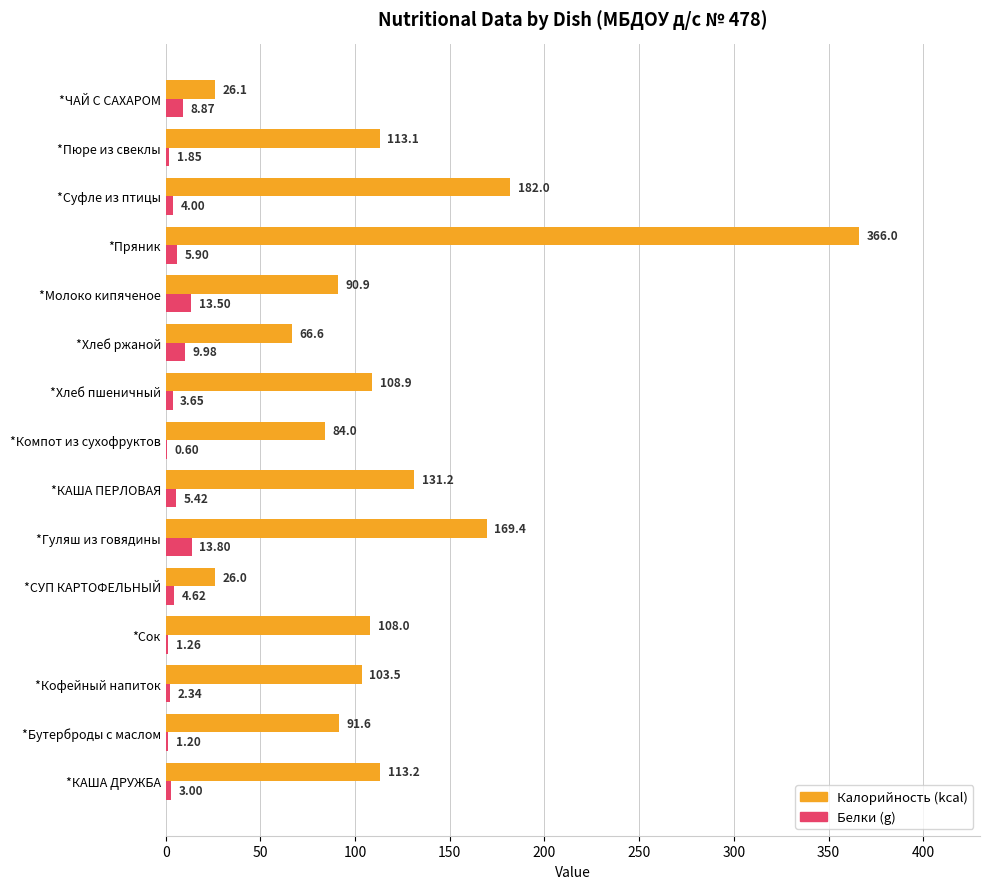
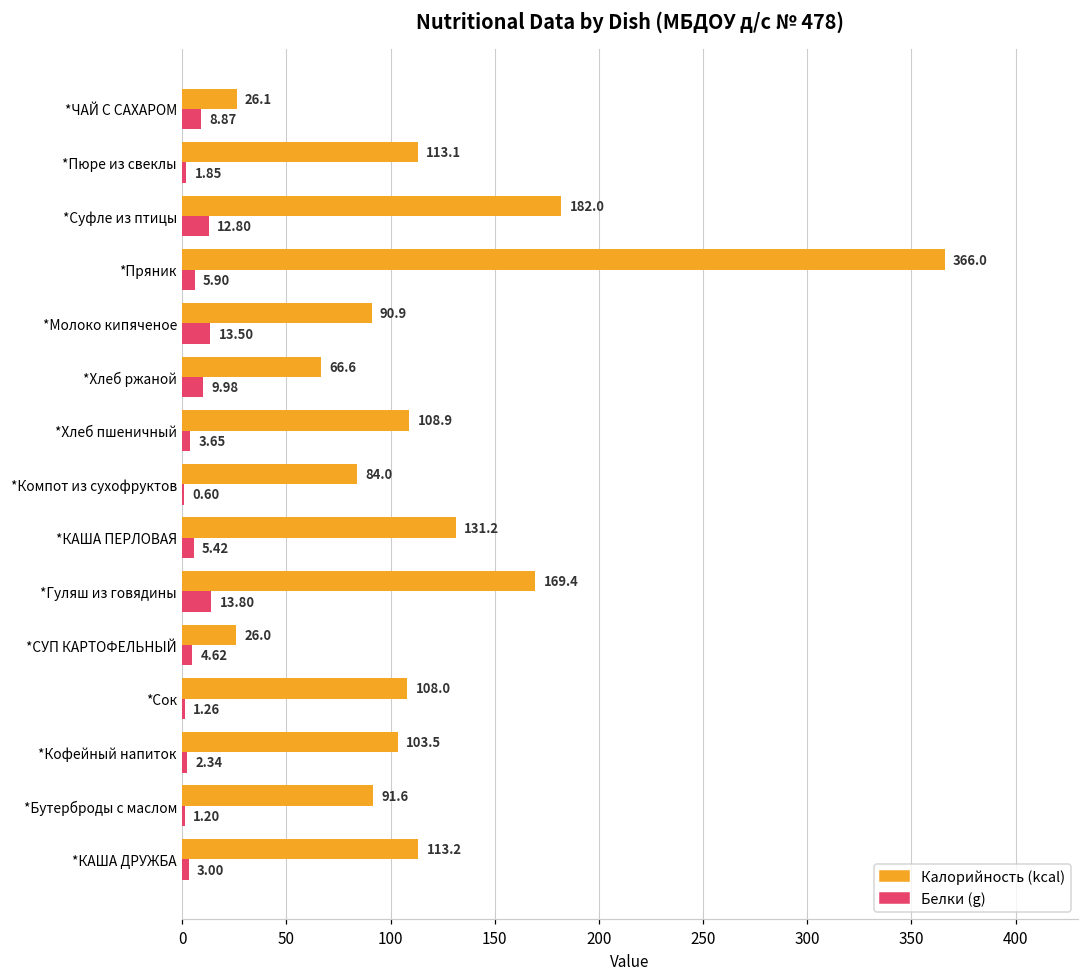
Белки (g), *Суфле из птицы: 4.00 -> 12.80
